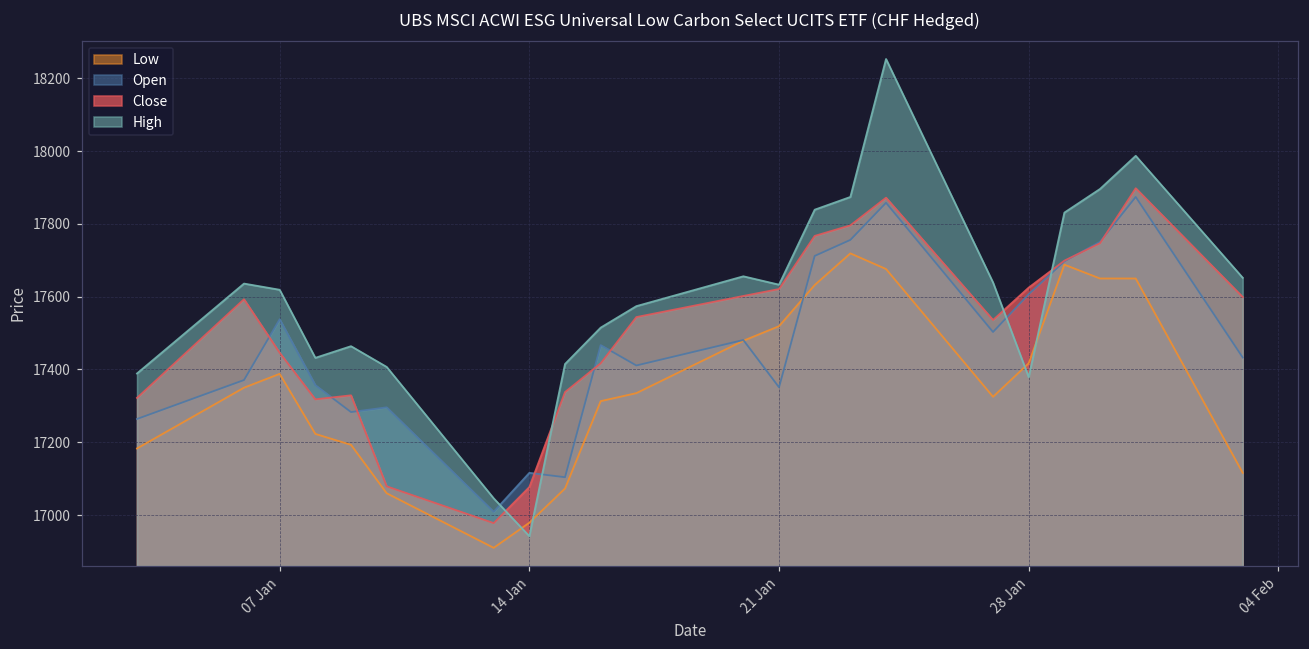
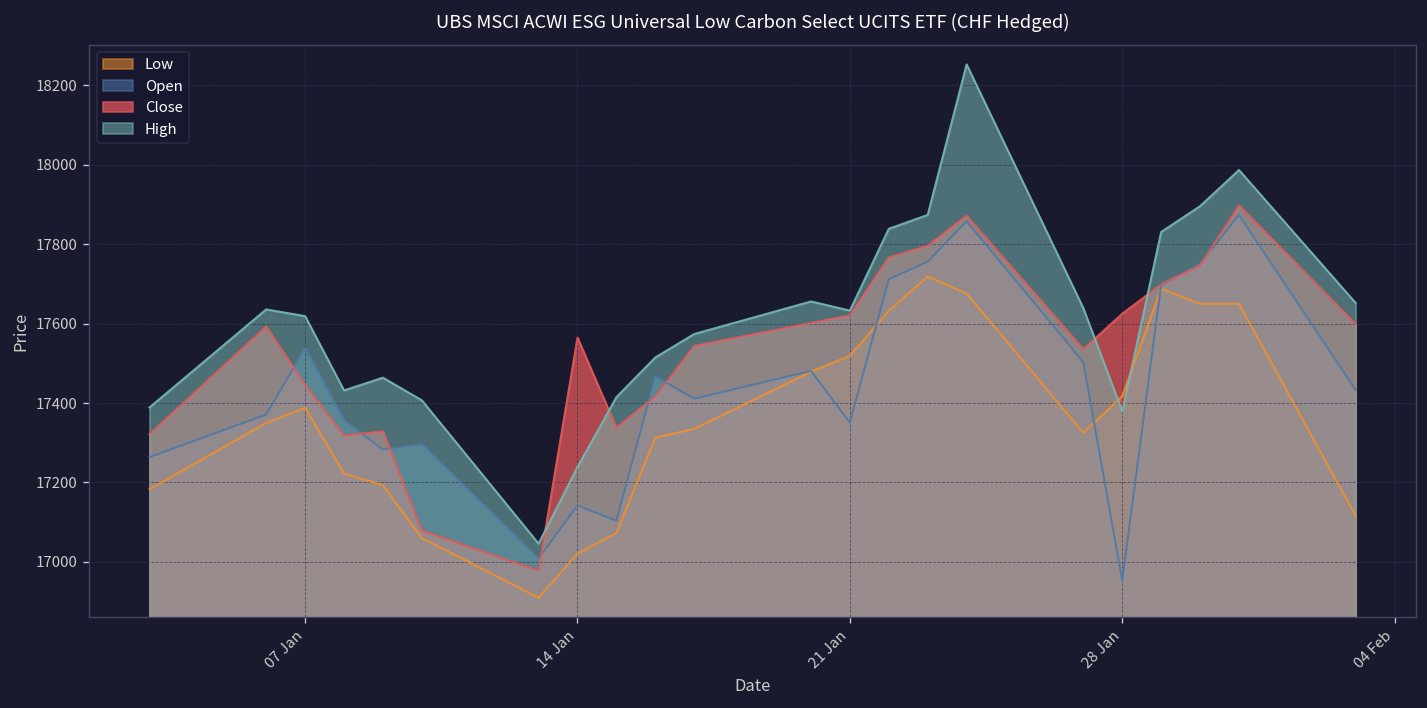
Low, 14 Jan: 16980 -> 17020
Open, 14 Jan: 17120 -> 17140
Close, 14 Jan: 17080 -> 17570
High, 14 Jan: 16940 -> 17240
Open, 28 Jan: 17610 -> 16950
